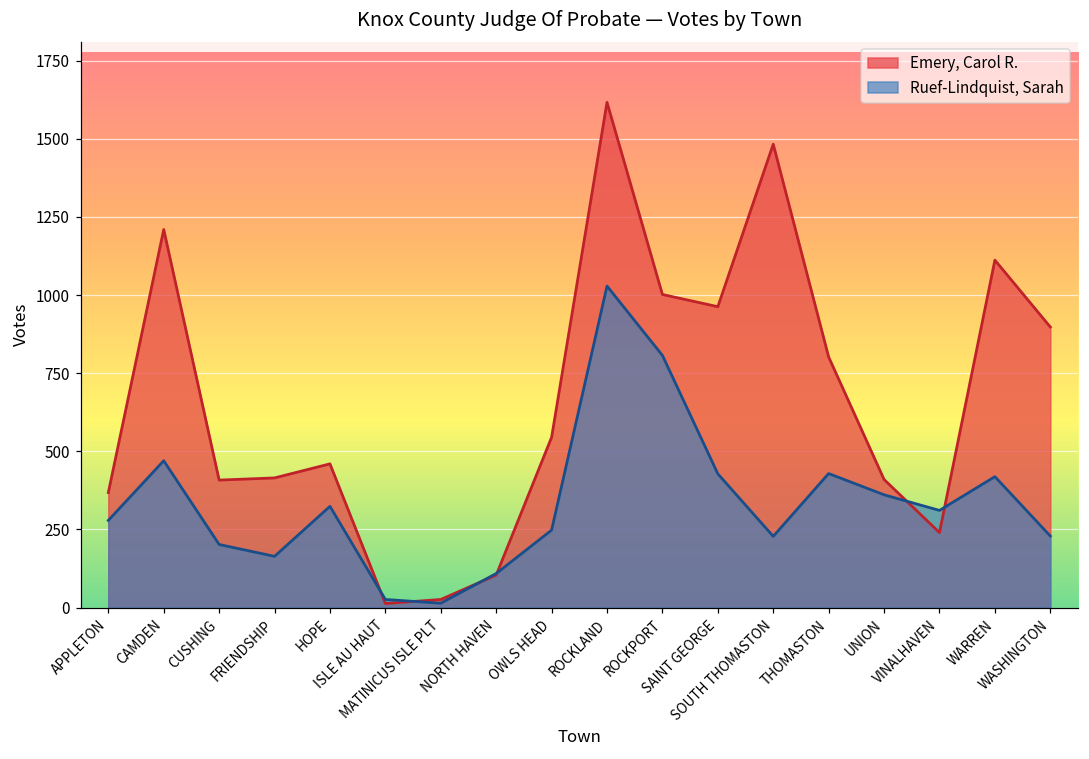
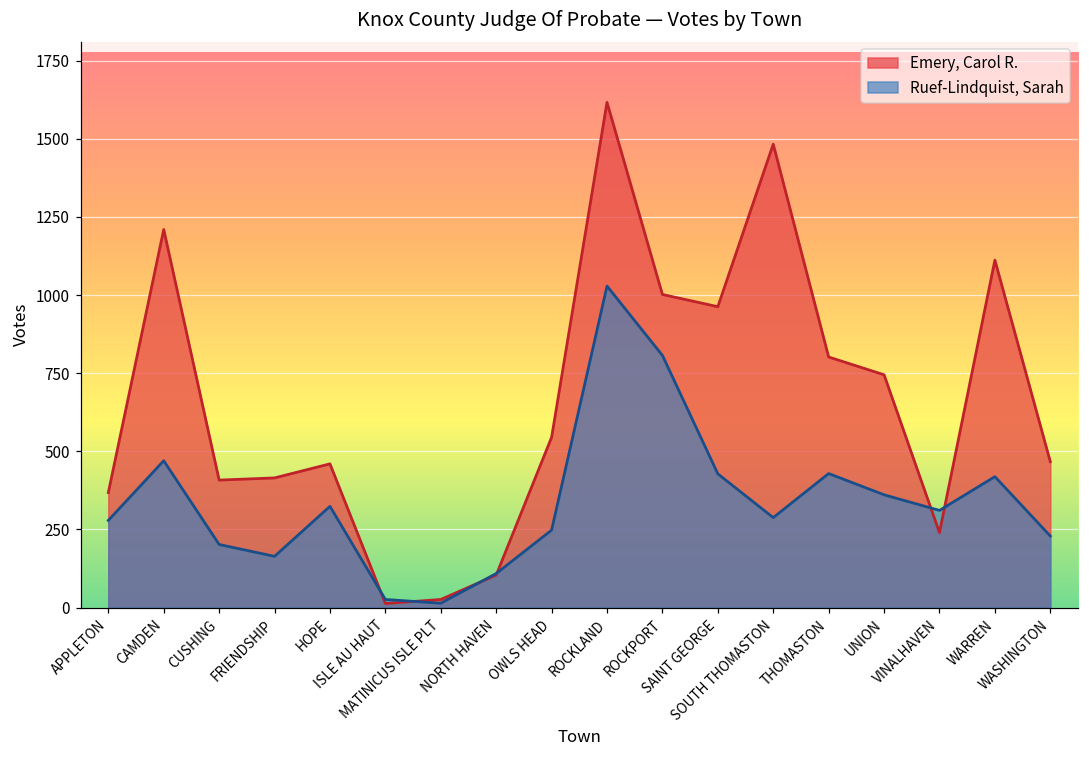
Ruef-Lindquist, Sarah, SOUTH THOMASTON: 230 -> 290
Emery, Carol R., UNION: 410 -> 750
Emery, Carol R., WASHINGTON: 900 -> 470
